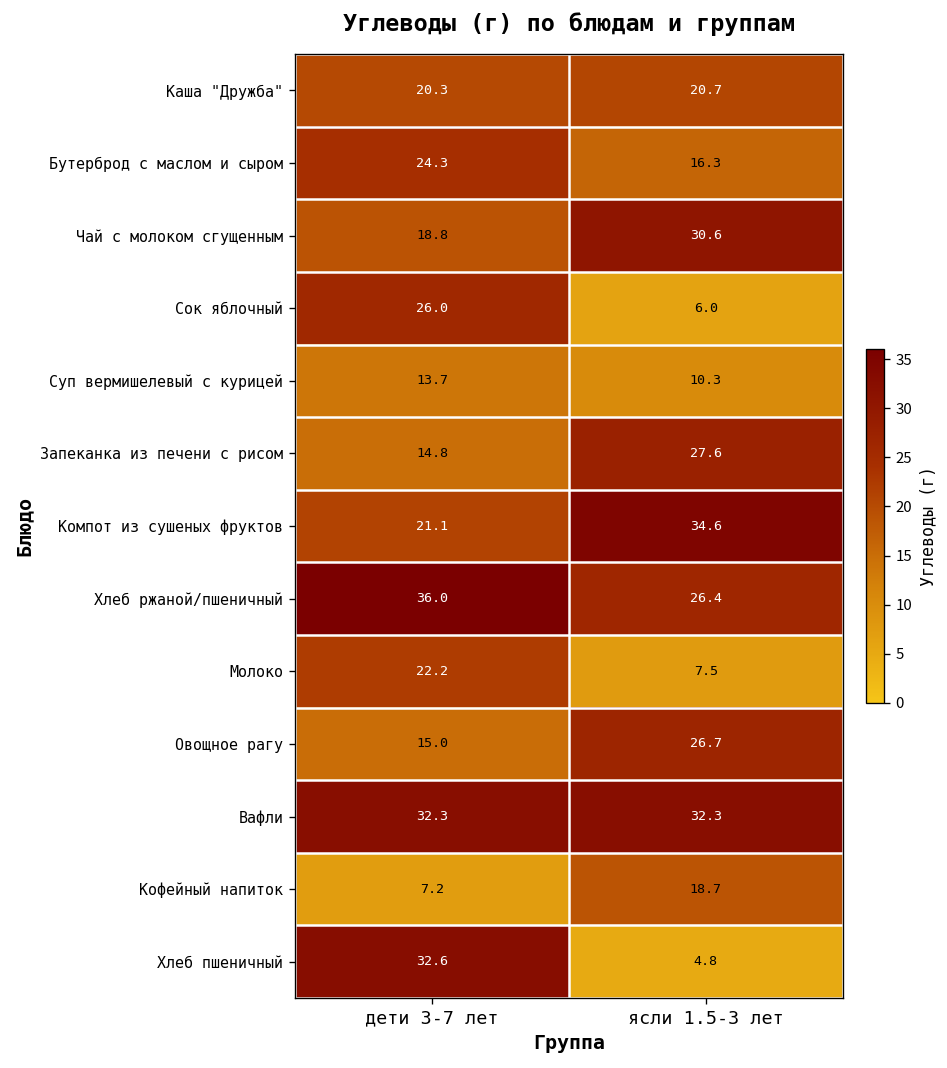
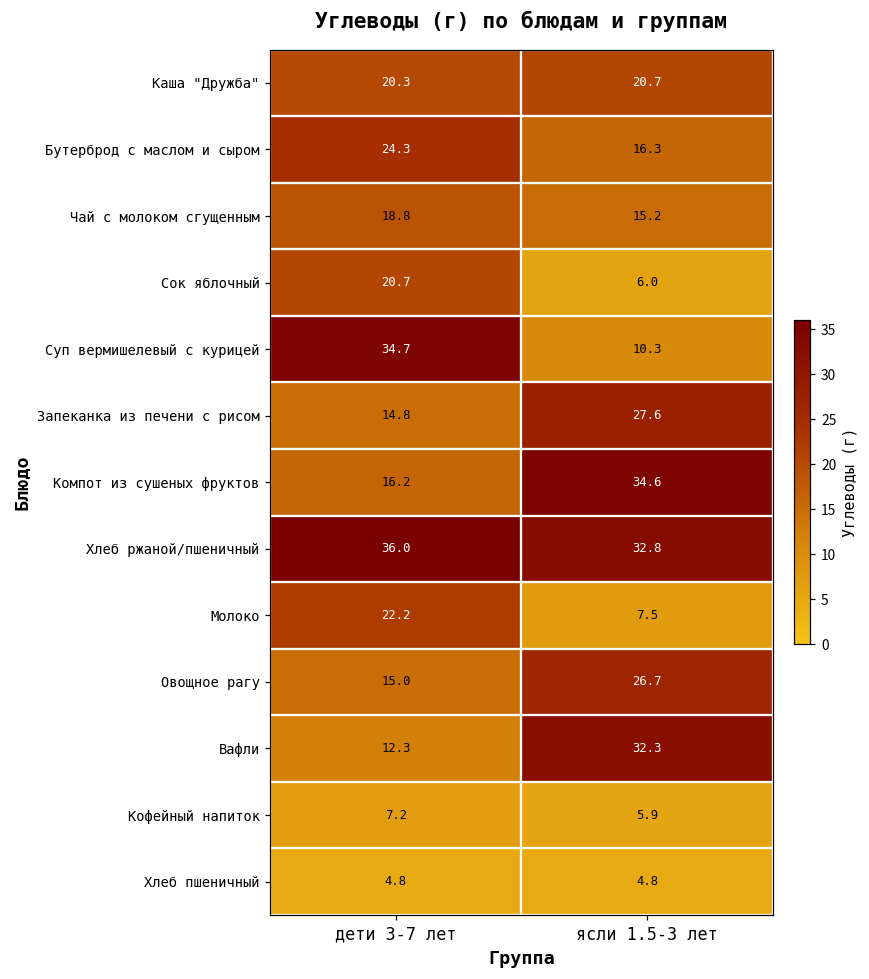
Чай с молоком сгущенным, ясли 1.5-3 лет: 30.6 -> 15.2
Сок яблочный, дети 3-7 лет: 26.0 -> 20.7
Суп вермишелевый с курицей, дети 3-7 лет: 13.7 -> 34.7
Компот из сушеных фруктов, дети 3-7 лет: 21.1 -> 16.2
Хлеб ржаной/пшеничный, ясли 1.5-3 лет: 26.4 -> 32.8
Вафли, дети 3-7 лет: 32.3 -> 12.3
Кофейный напиток, ясли 1.5-3 лет: 18.7 -> 5.9
Хлеб пшеничный, дети 3-7 лет: 32.6 -> 4.8
